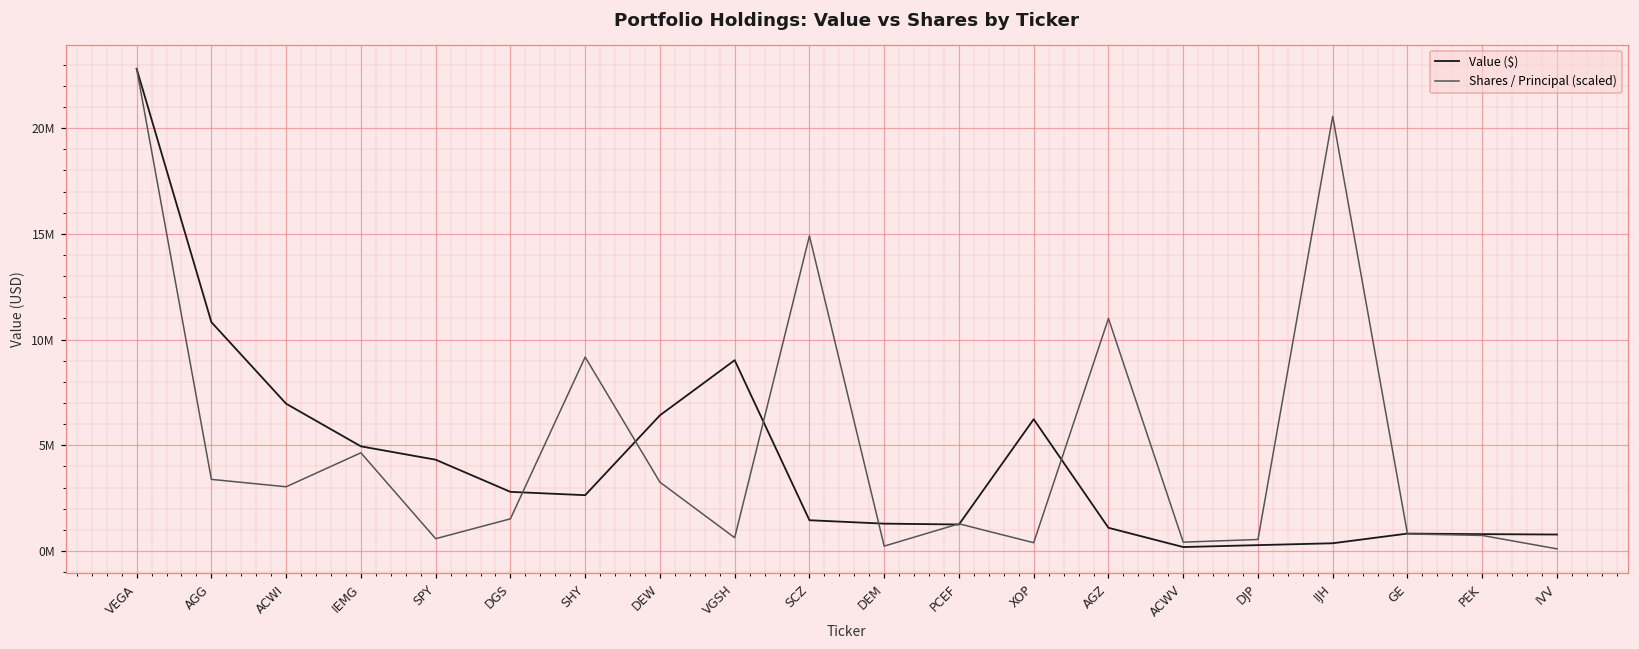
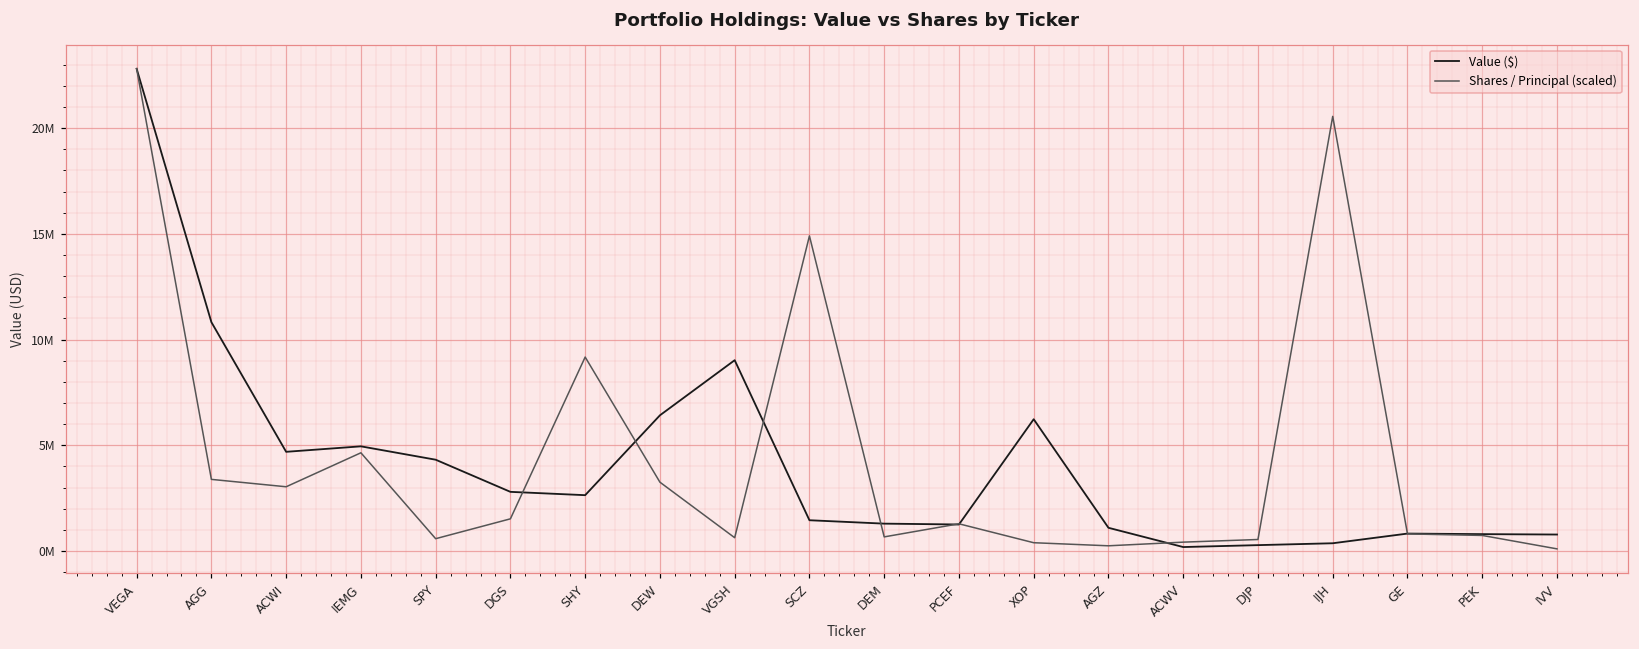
Value ($), ACWI: 7000000 -> 4700000
Shares / Principal (scaled), DEM: 200000 -> 700000
Shares / Principal (scaled), AGZ: 11000000 -> 300000
